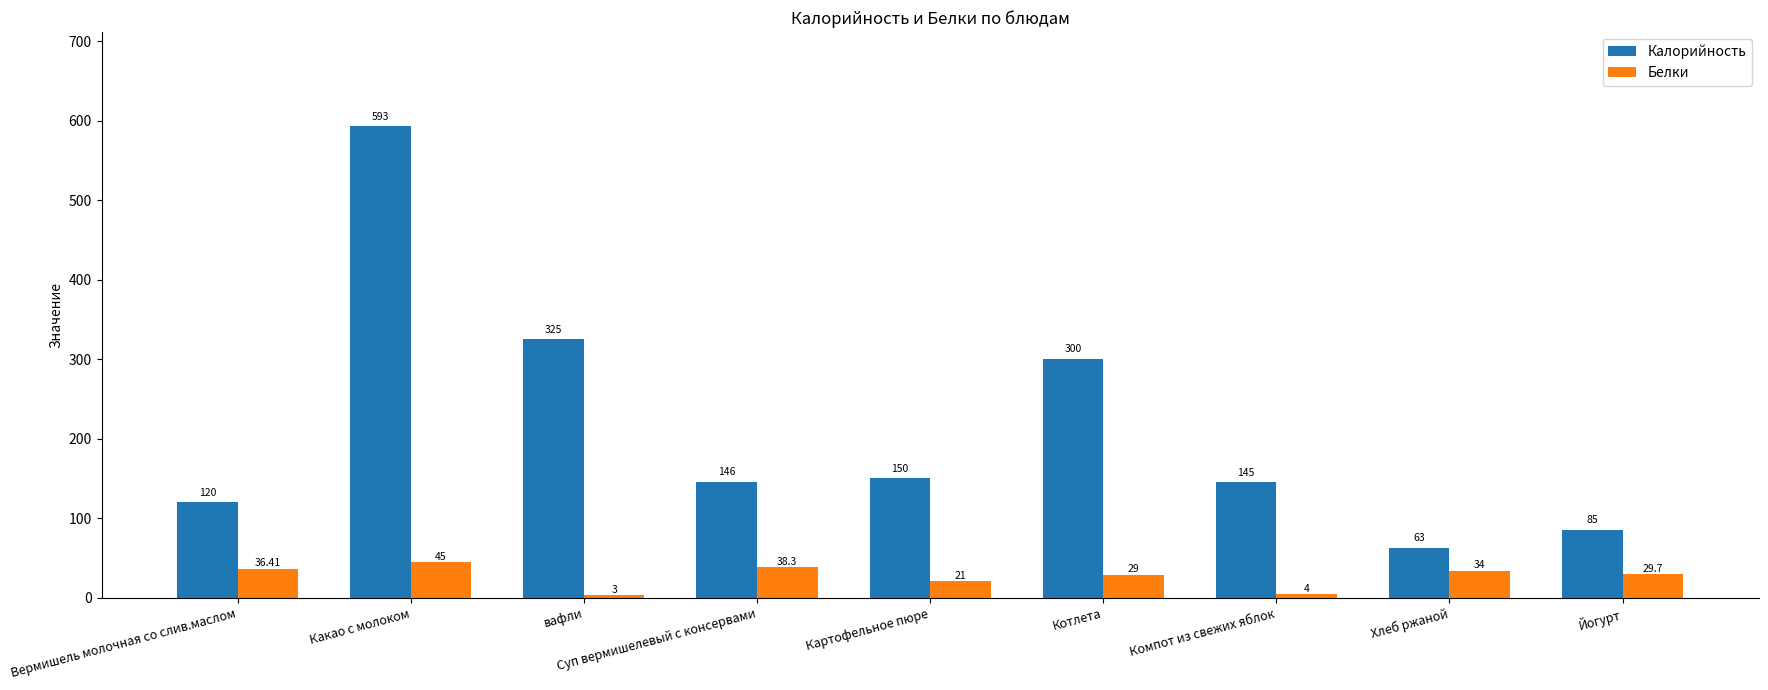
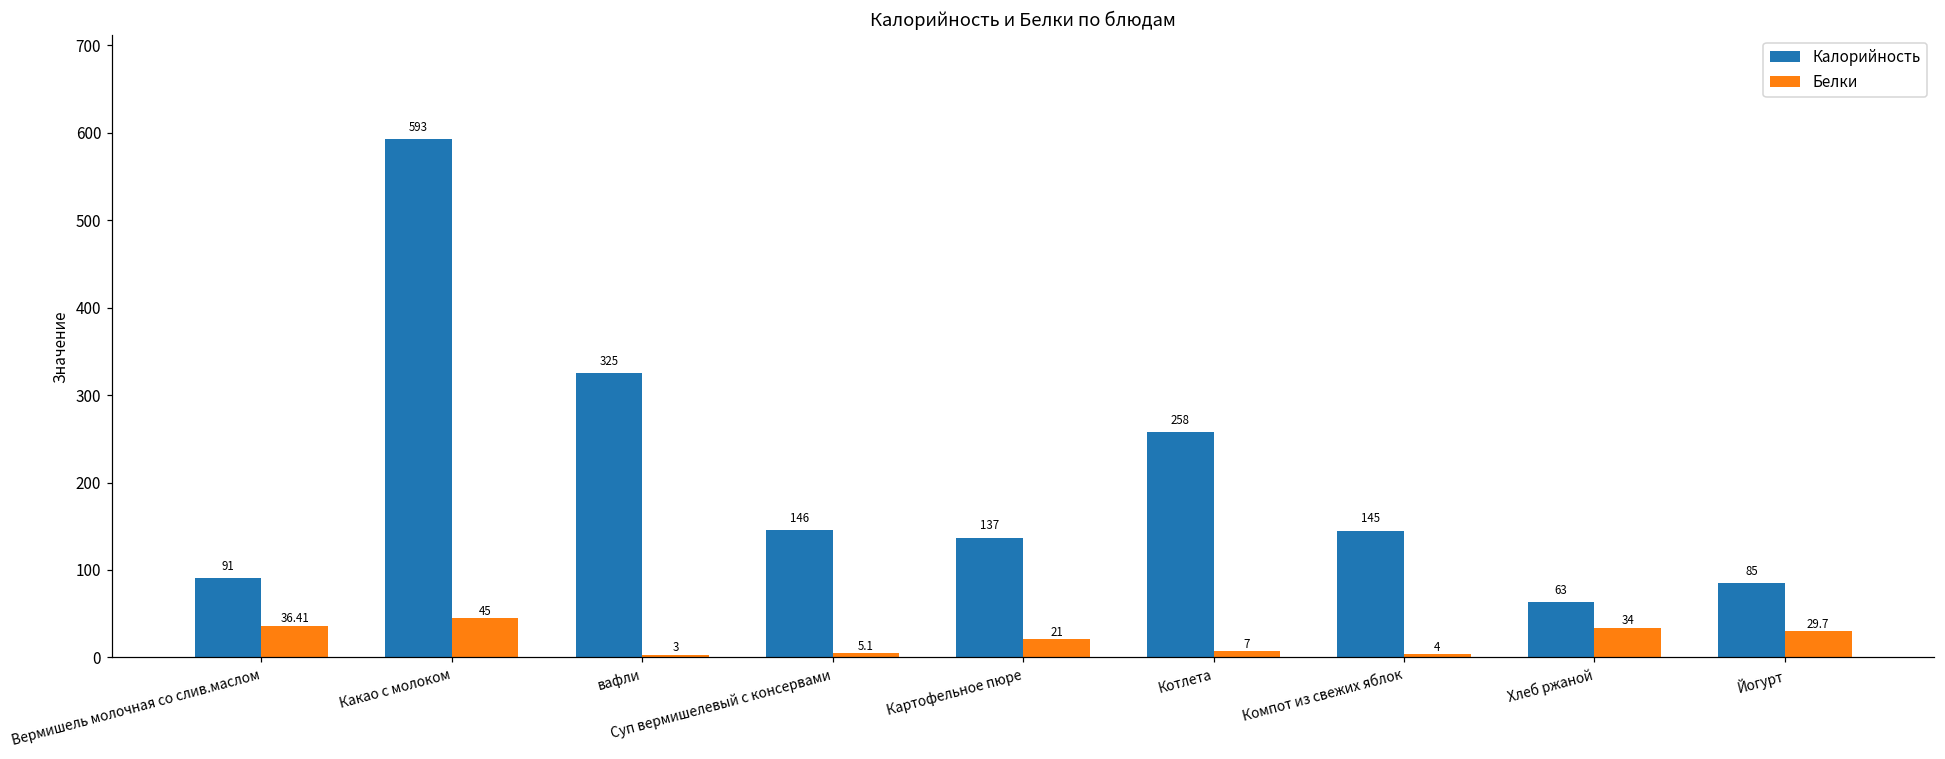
Калорийность, Вермишель молочная со слив.маслом: 120 -> 91
Белки, Суп вермишелевый с консервами: 38.3 -> 5.1
Калорийность, Картофельное пюре: 150 -> 137
Калорийность, Котлета: 300 -> 258
Белки, Котлета: 29 -> 7
